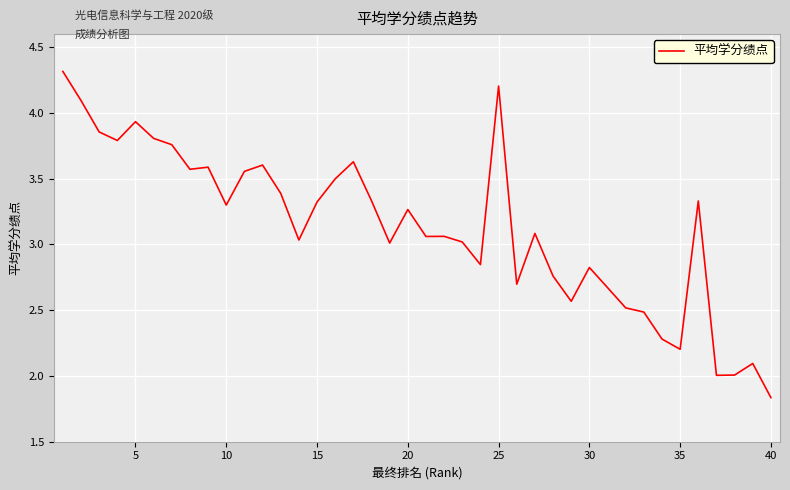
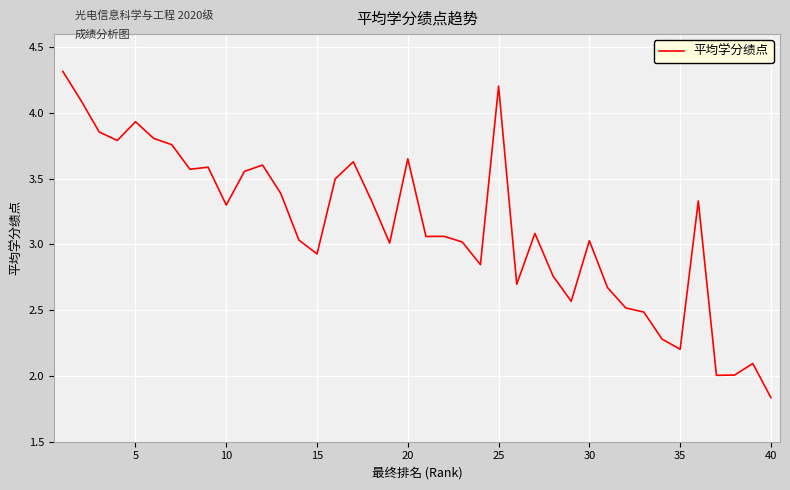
15: 3.32 -> 2.93
20: 3.27 -> 3.65
30: 2.83 -> 3.03
